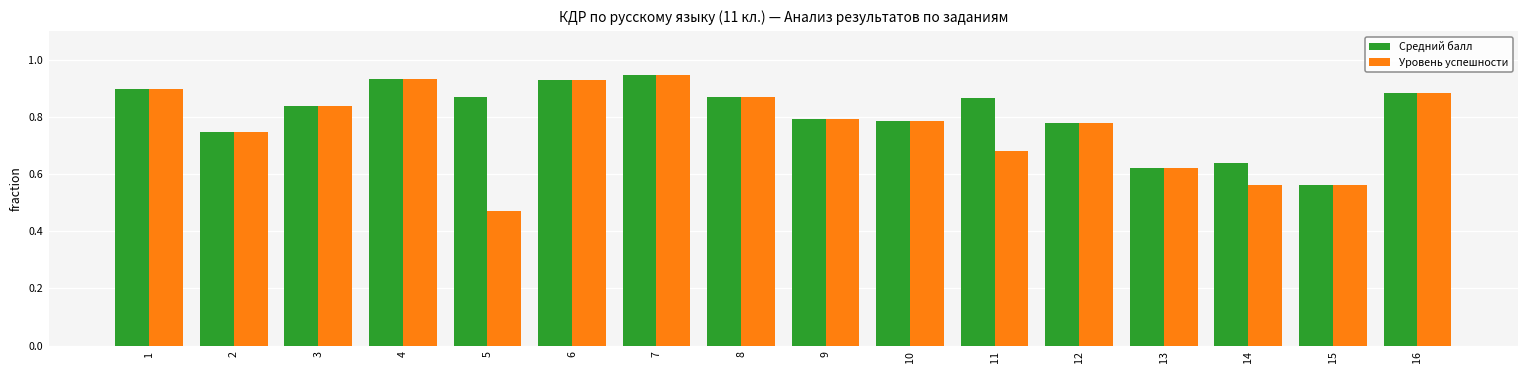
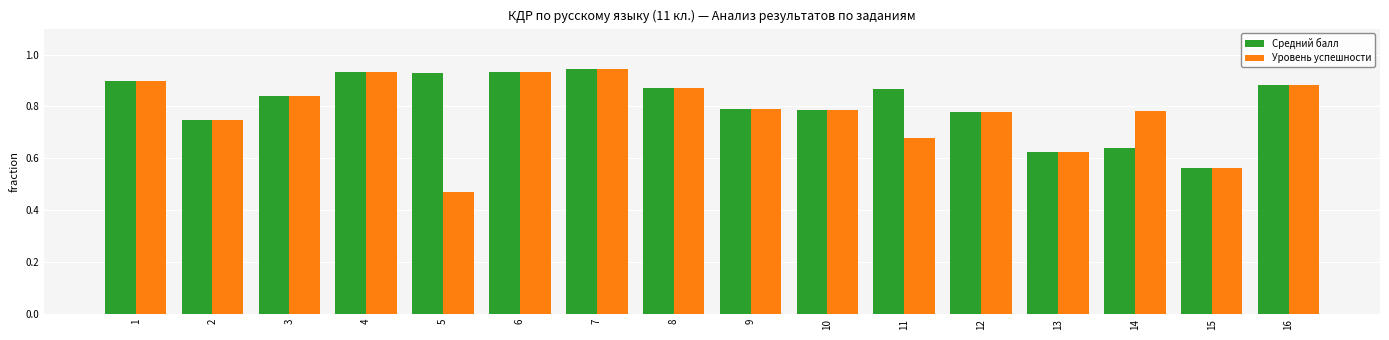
Средний балл, 5: 0.87 -> 0.93
Уровень успешности, 14: 0.56 -> 0.78
